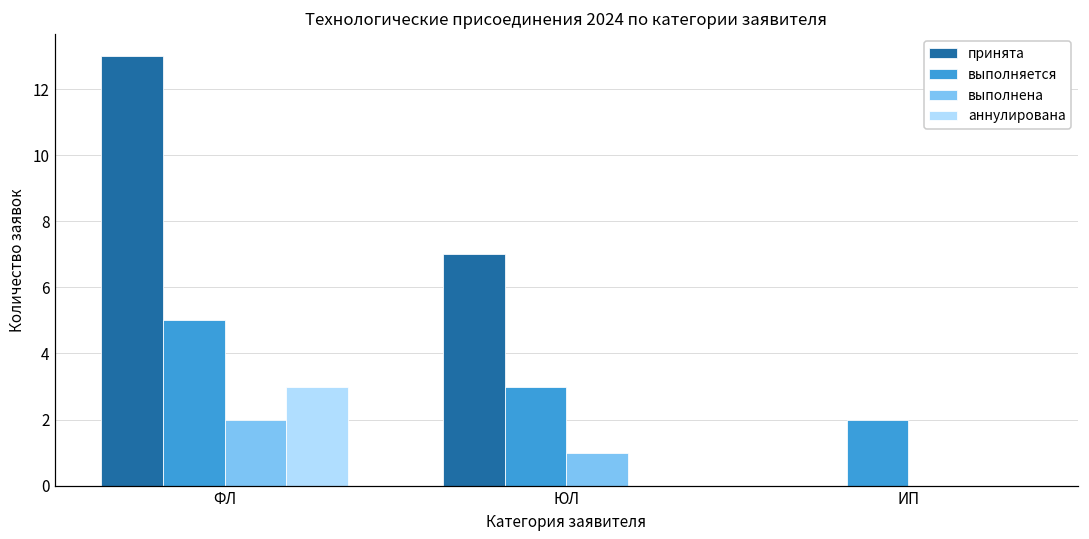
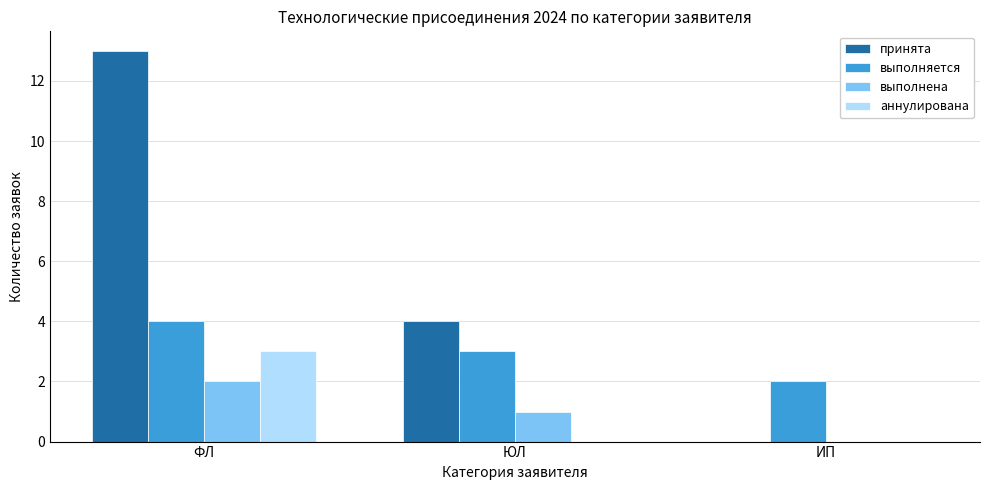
выполняется, ФЛ: 5 -> 4
принята, ЮЛ: 7 -> 4
